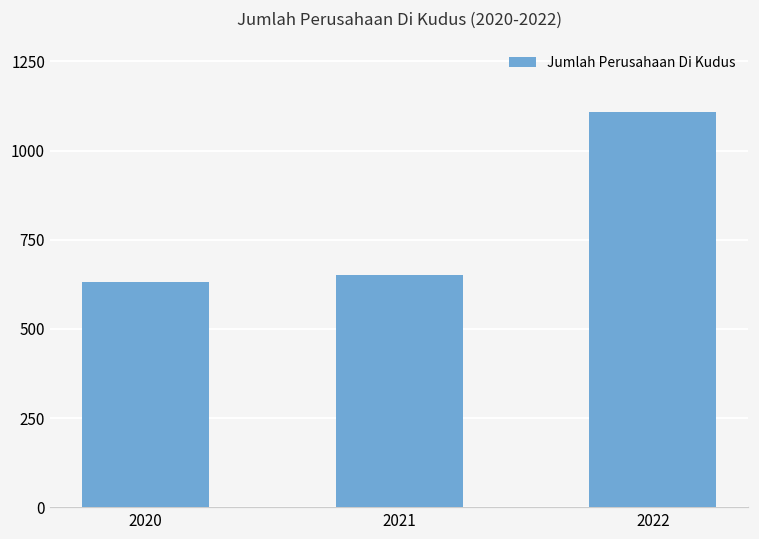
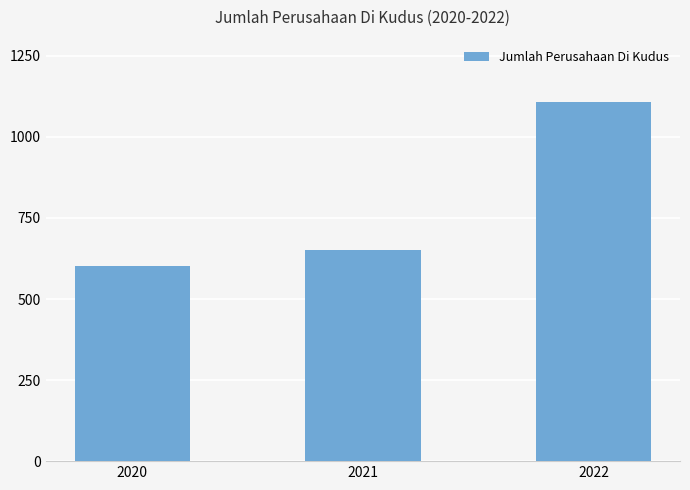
2020: 630 -> 600
